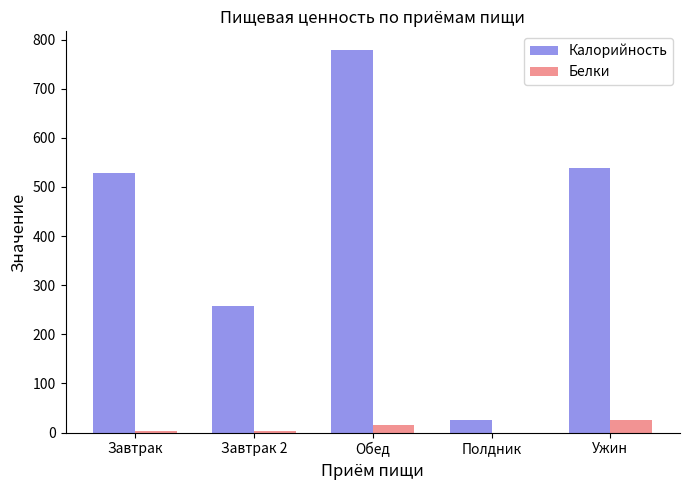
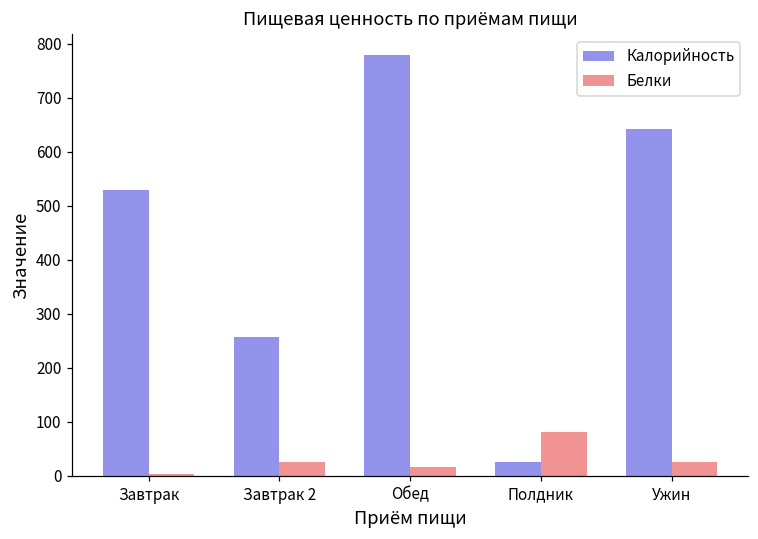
Белки, Завтрак 2: 0 -> 30
Белки, Полдник: 0 -> 80
Калорийность, Ужин: 540 -> 640
